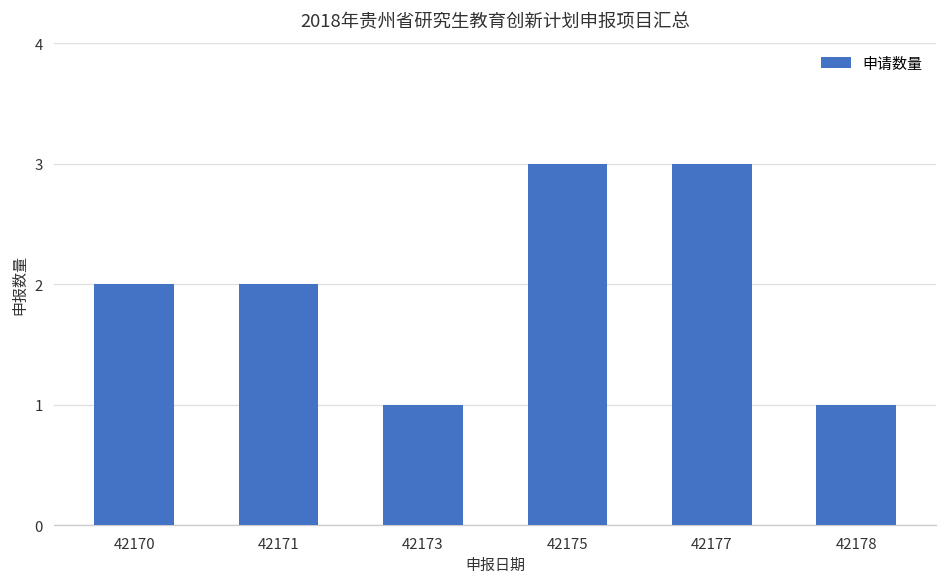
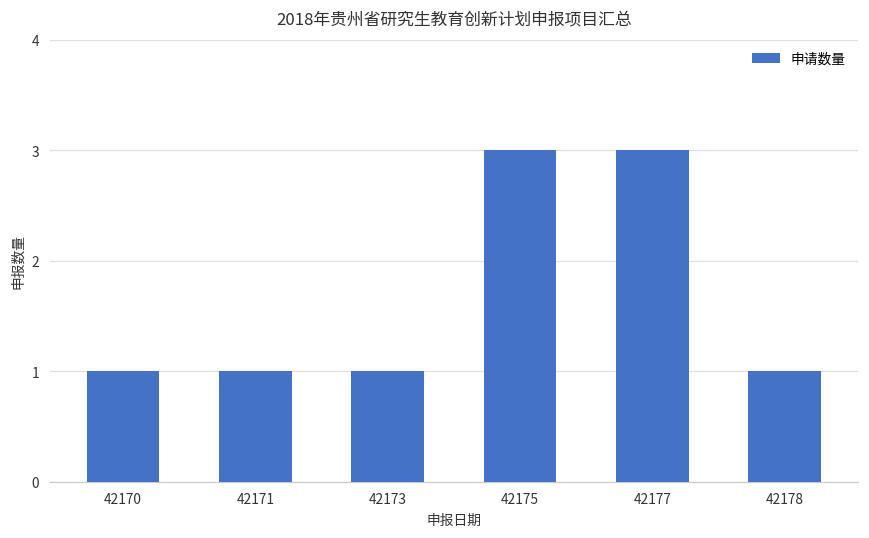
42170: 2 -> 1
42171: 2 -> 1
